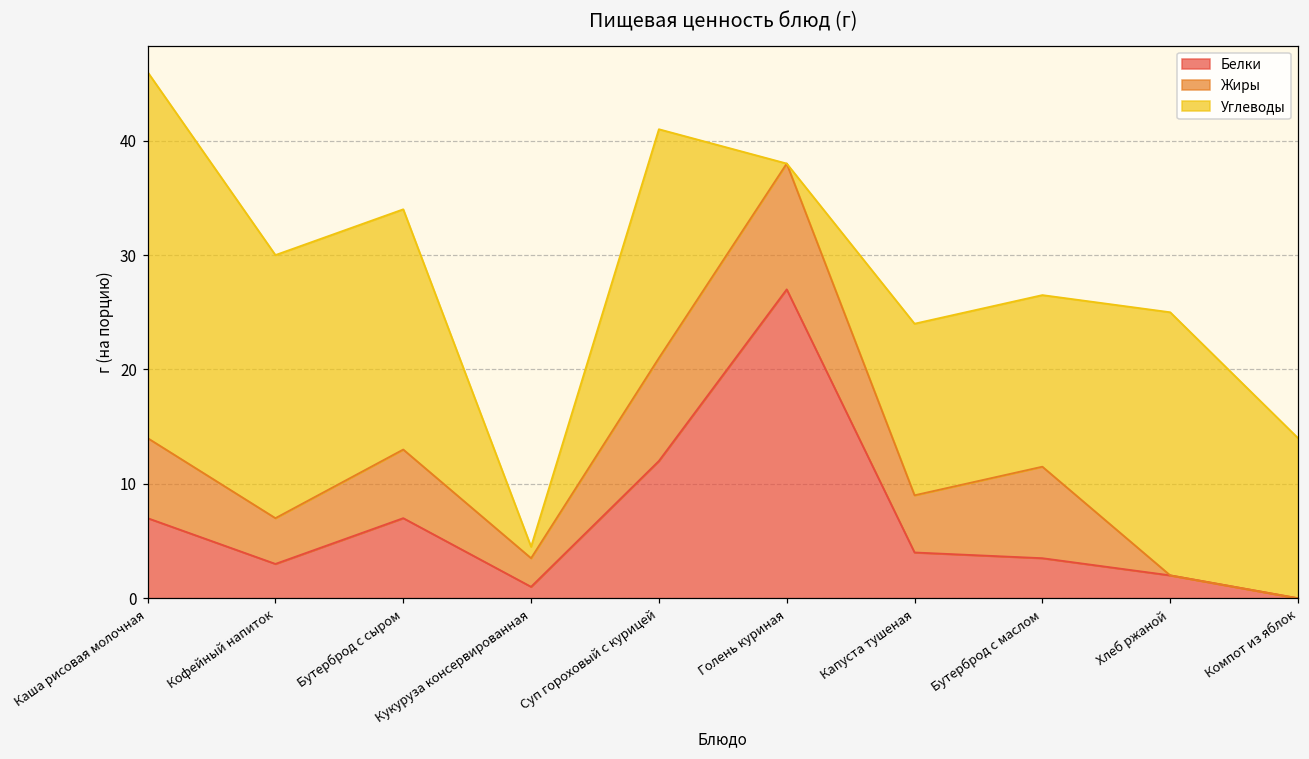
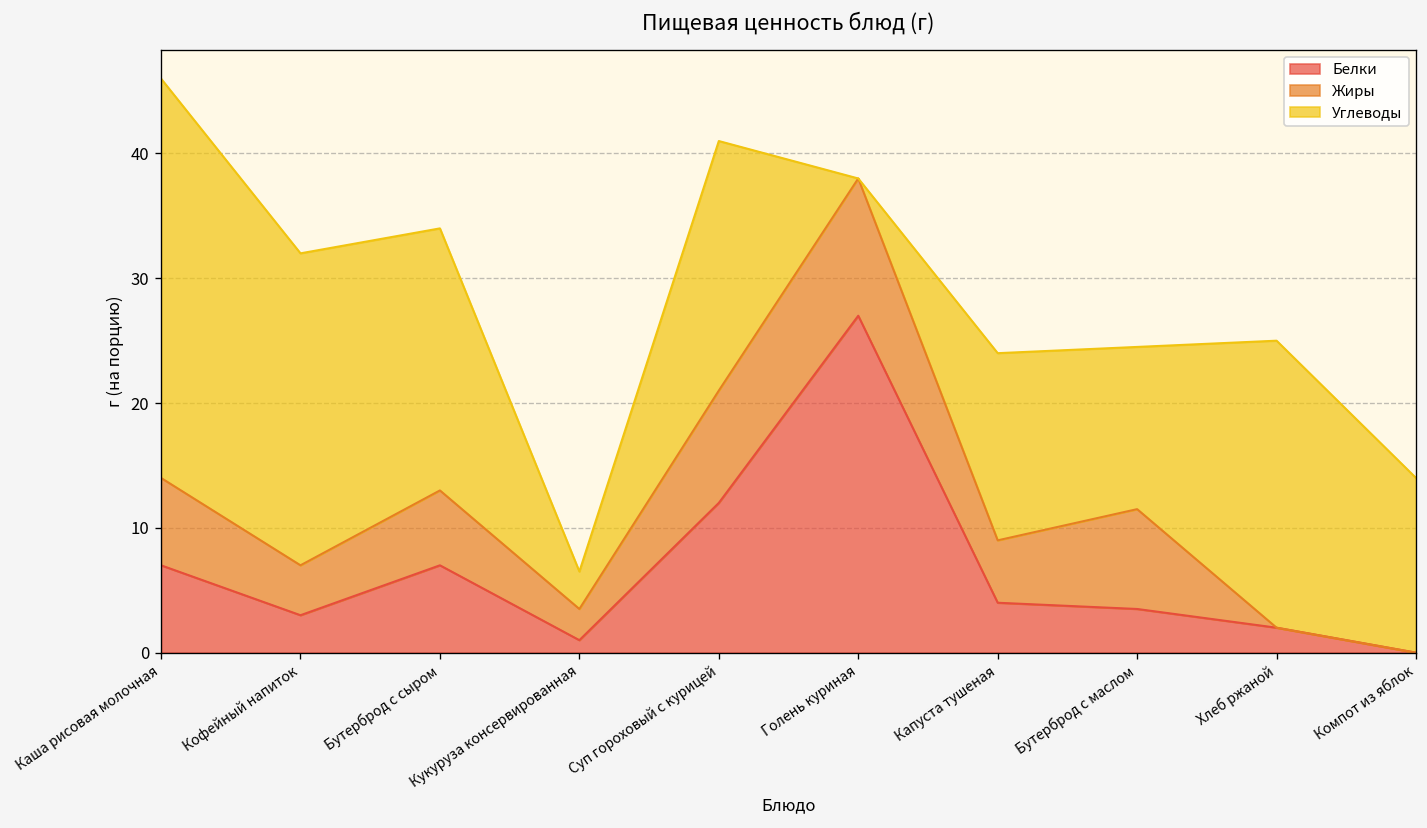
Углеводы, Кофейный напиток: 23 -> 25
Углеводы, Кукуруза консервированная: 1 -> 3
Углеводы, Бутерброд с маслом: 15 -> 13
